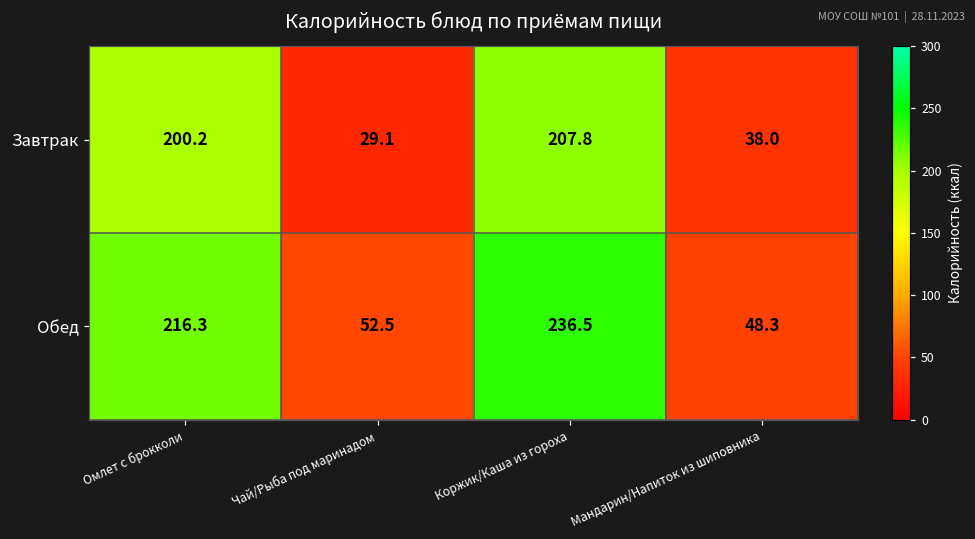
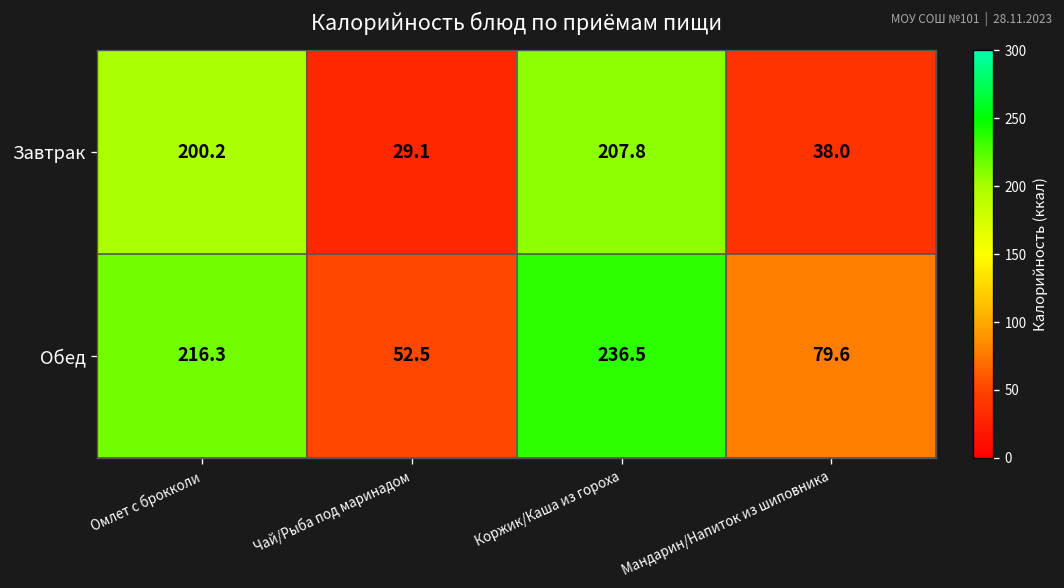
Обед, Мандарин/Напиток из шиповника: 48.3 -> 79.6
